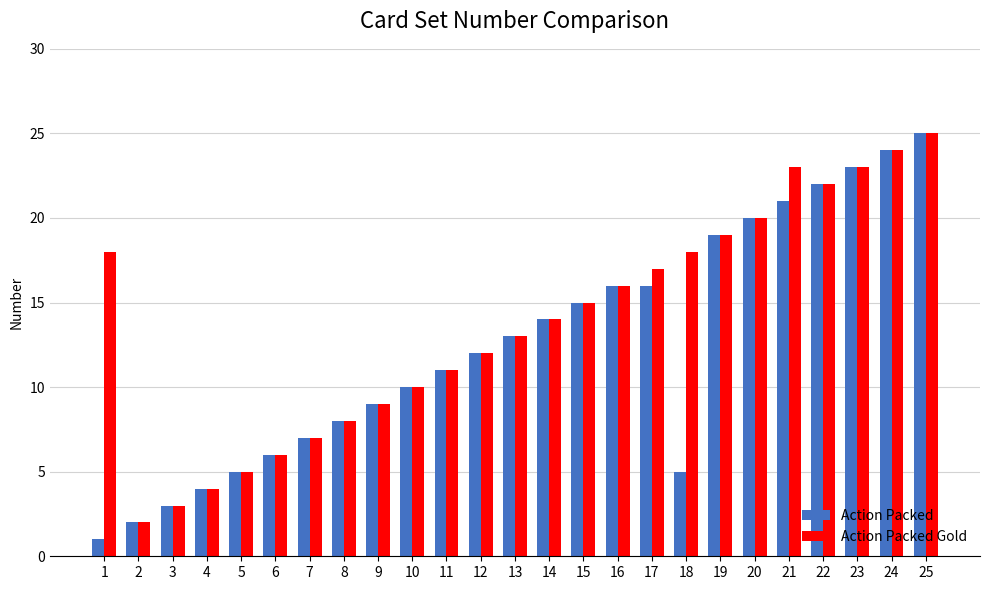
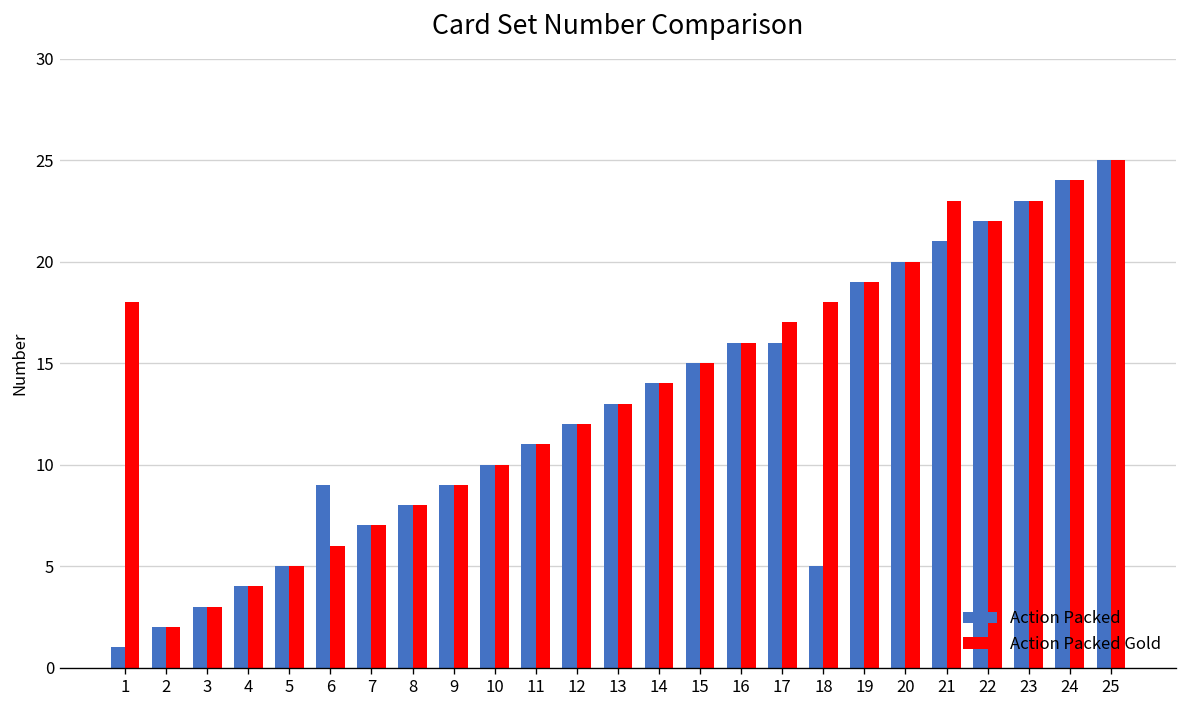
Action Packed, 6: 6 -> 9
